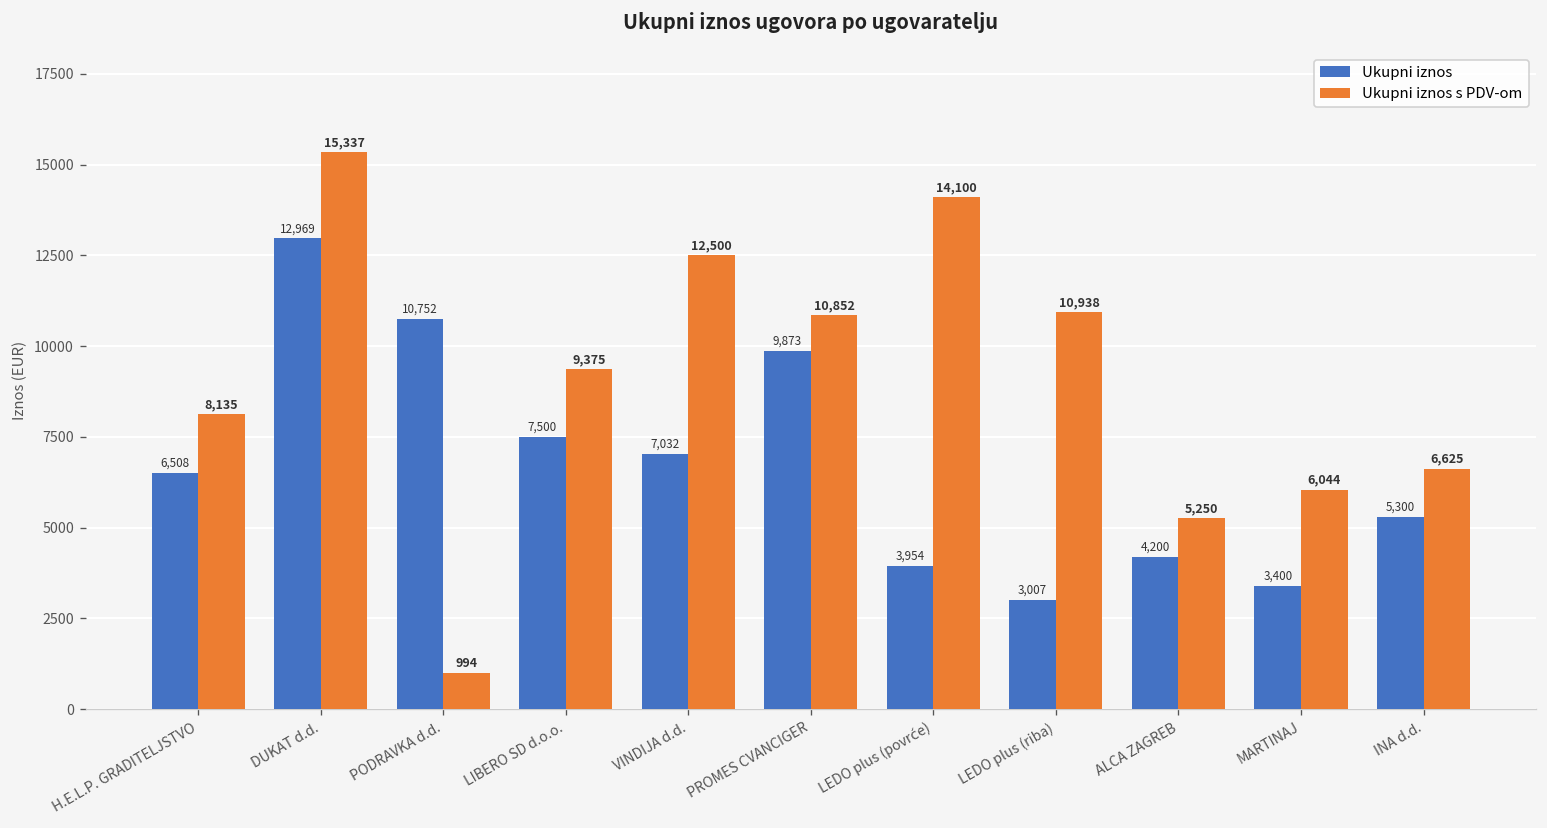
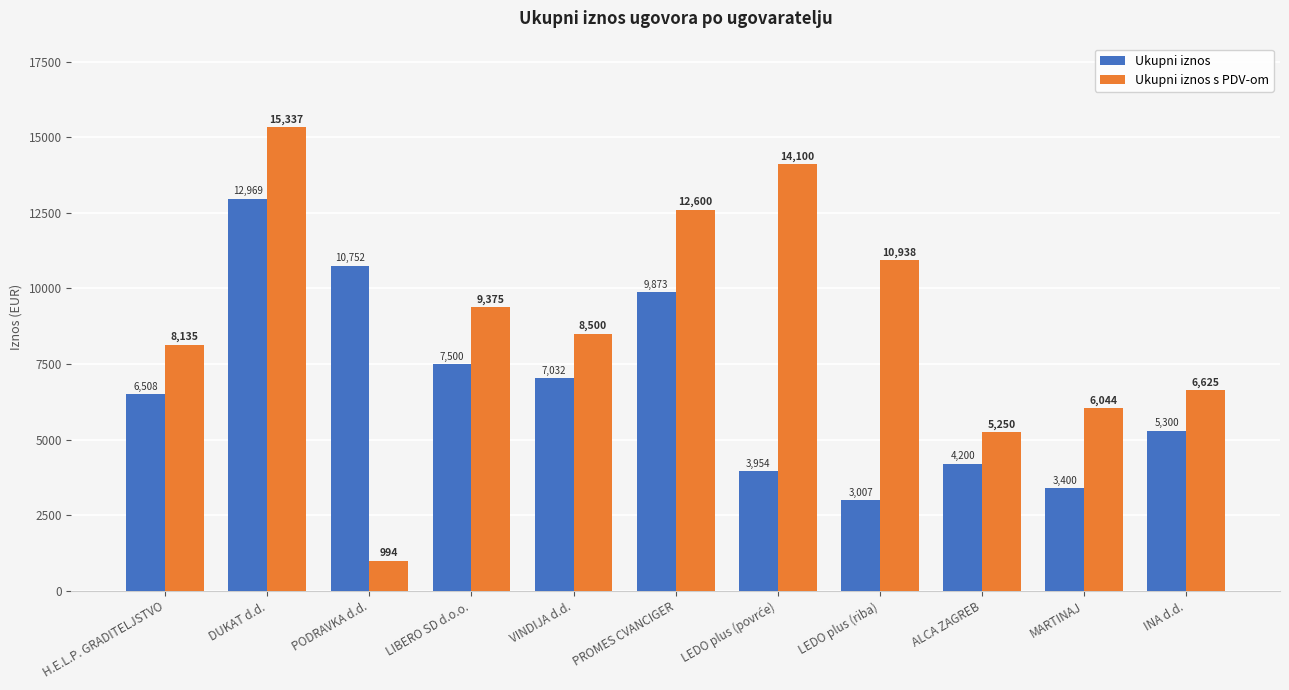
Ukupni iznos s PDV-om, VINDIJA d.d.: 12,500 -> 8,500
Ukupni iznos s PDV-om, PROMES CVANCIGER: 10,852 -> 12,600
